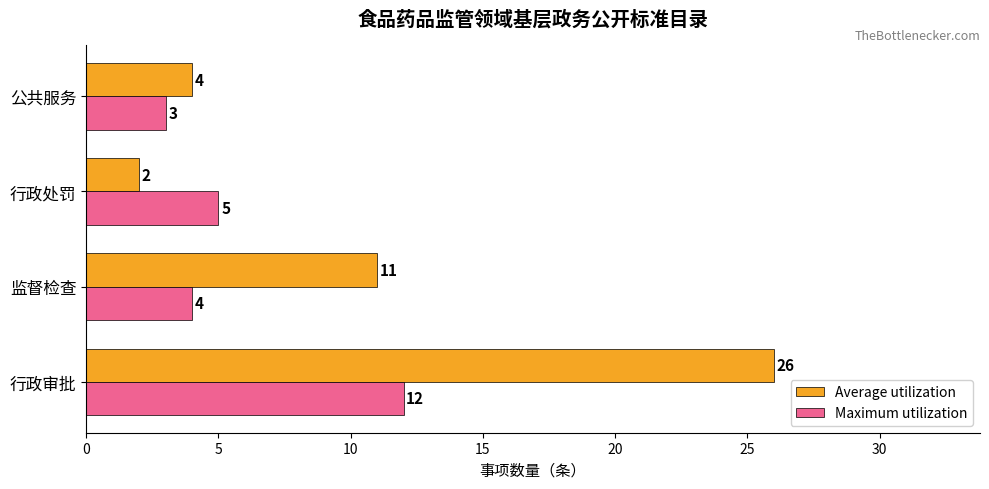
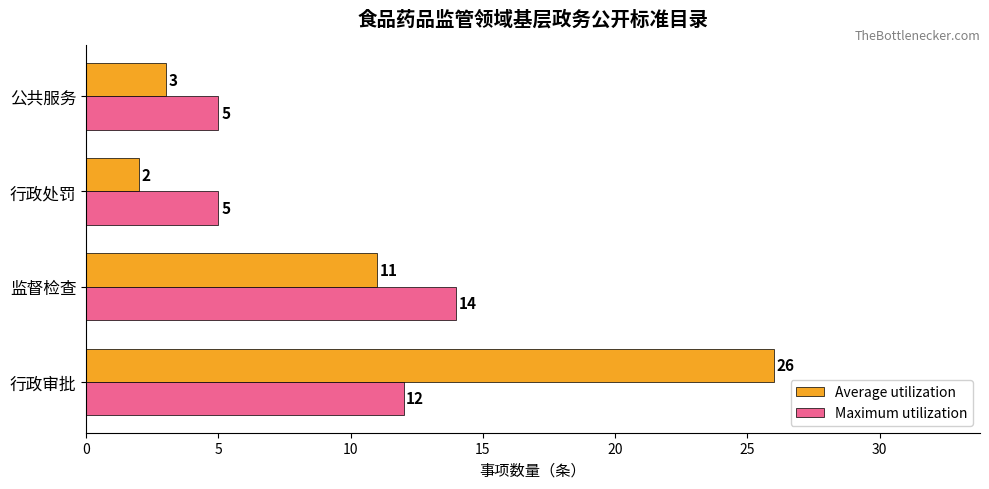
Average utilization, 公共服务: 4 -> 3
Maximum utilization, 公共服务: 3 -> 5
Maximum utilization, 监督检查: 4 -> 14
